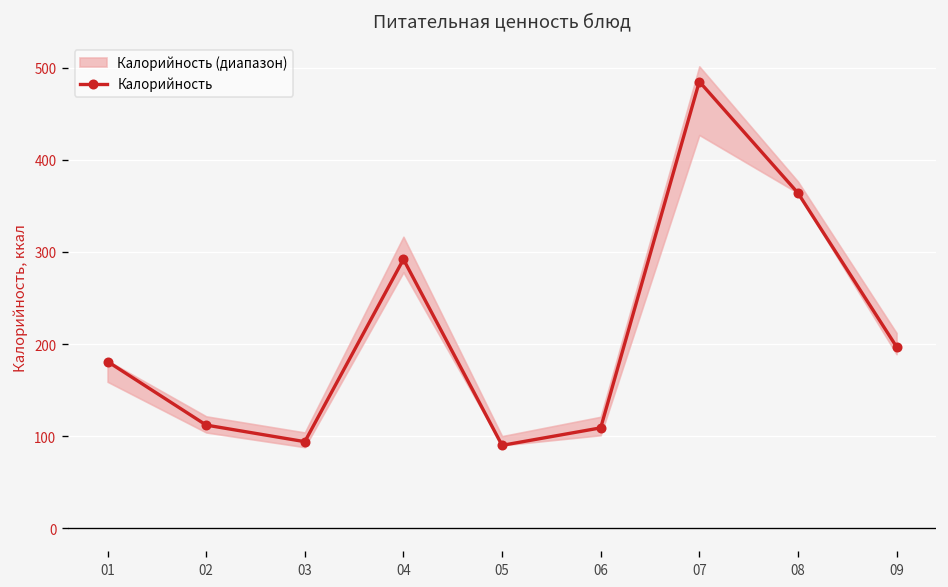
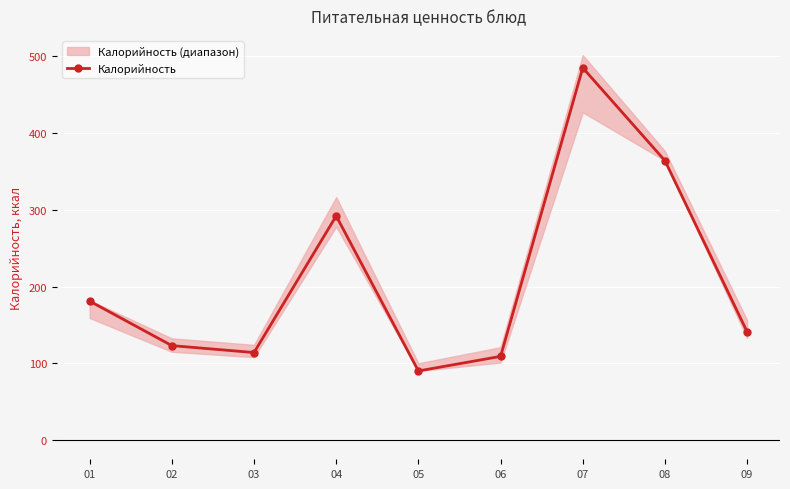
Калорийность, 02: 110 -> 120
Калорийность, 03: 90 -> 110
Калорийность, 09: 200 -> 140
